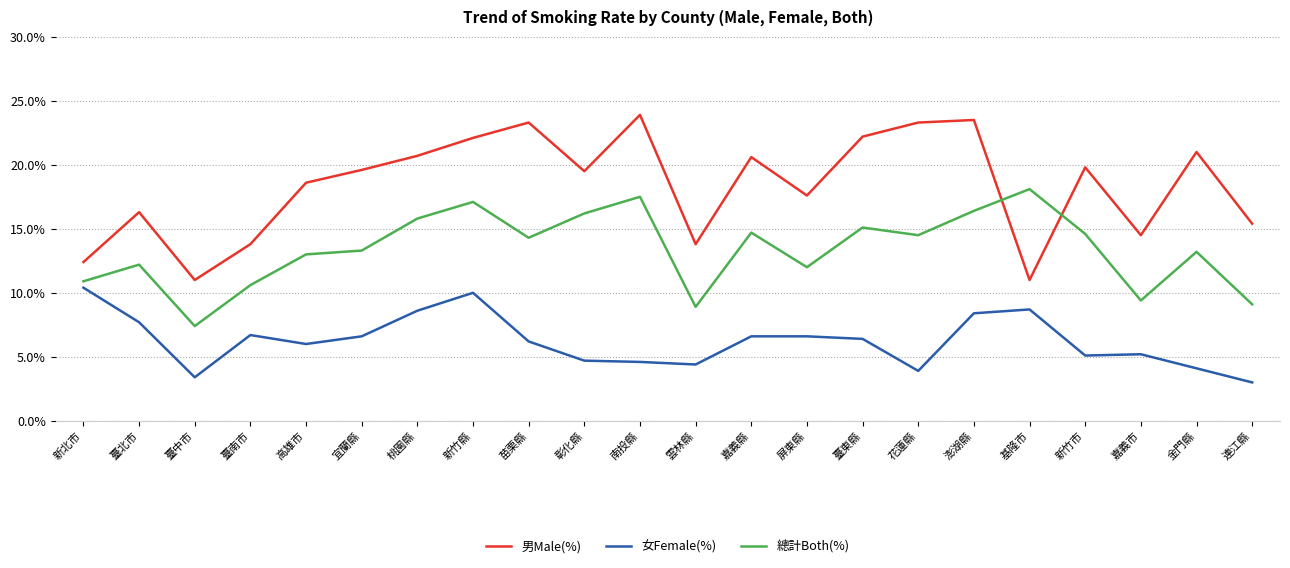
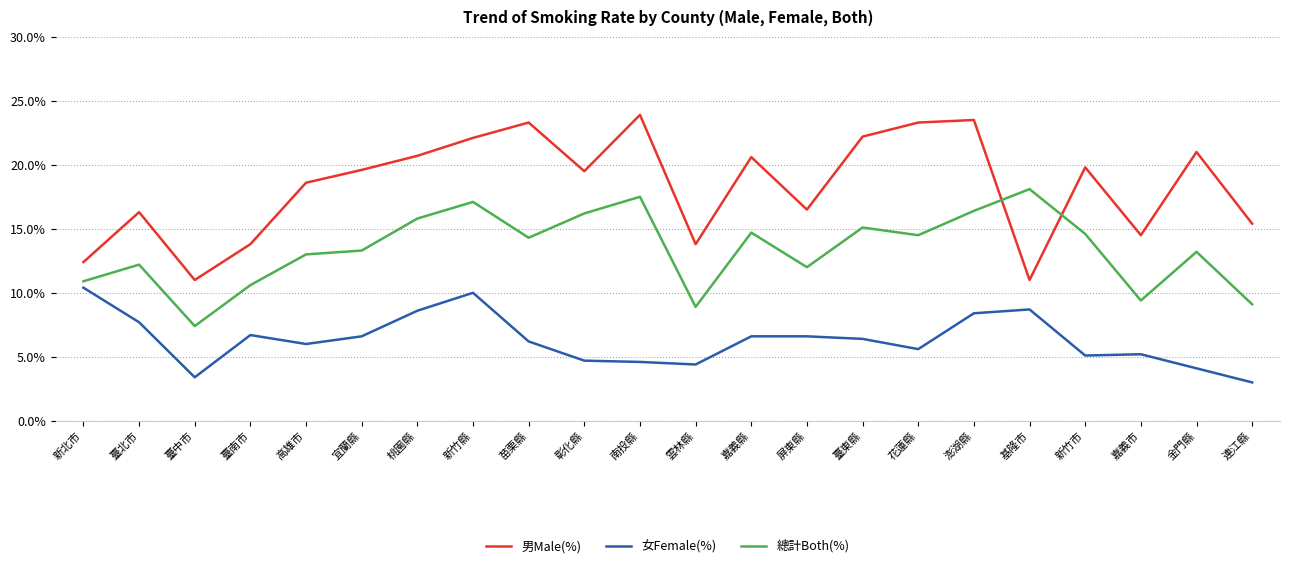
男Male(%), 屏東縣: 17.6% -> 16.5%
女Female(%), 花蓮縣: 3.9% -> 5.6%
